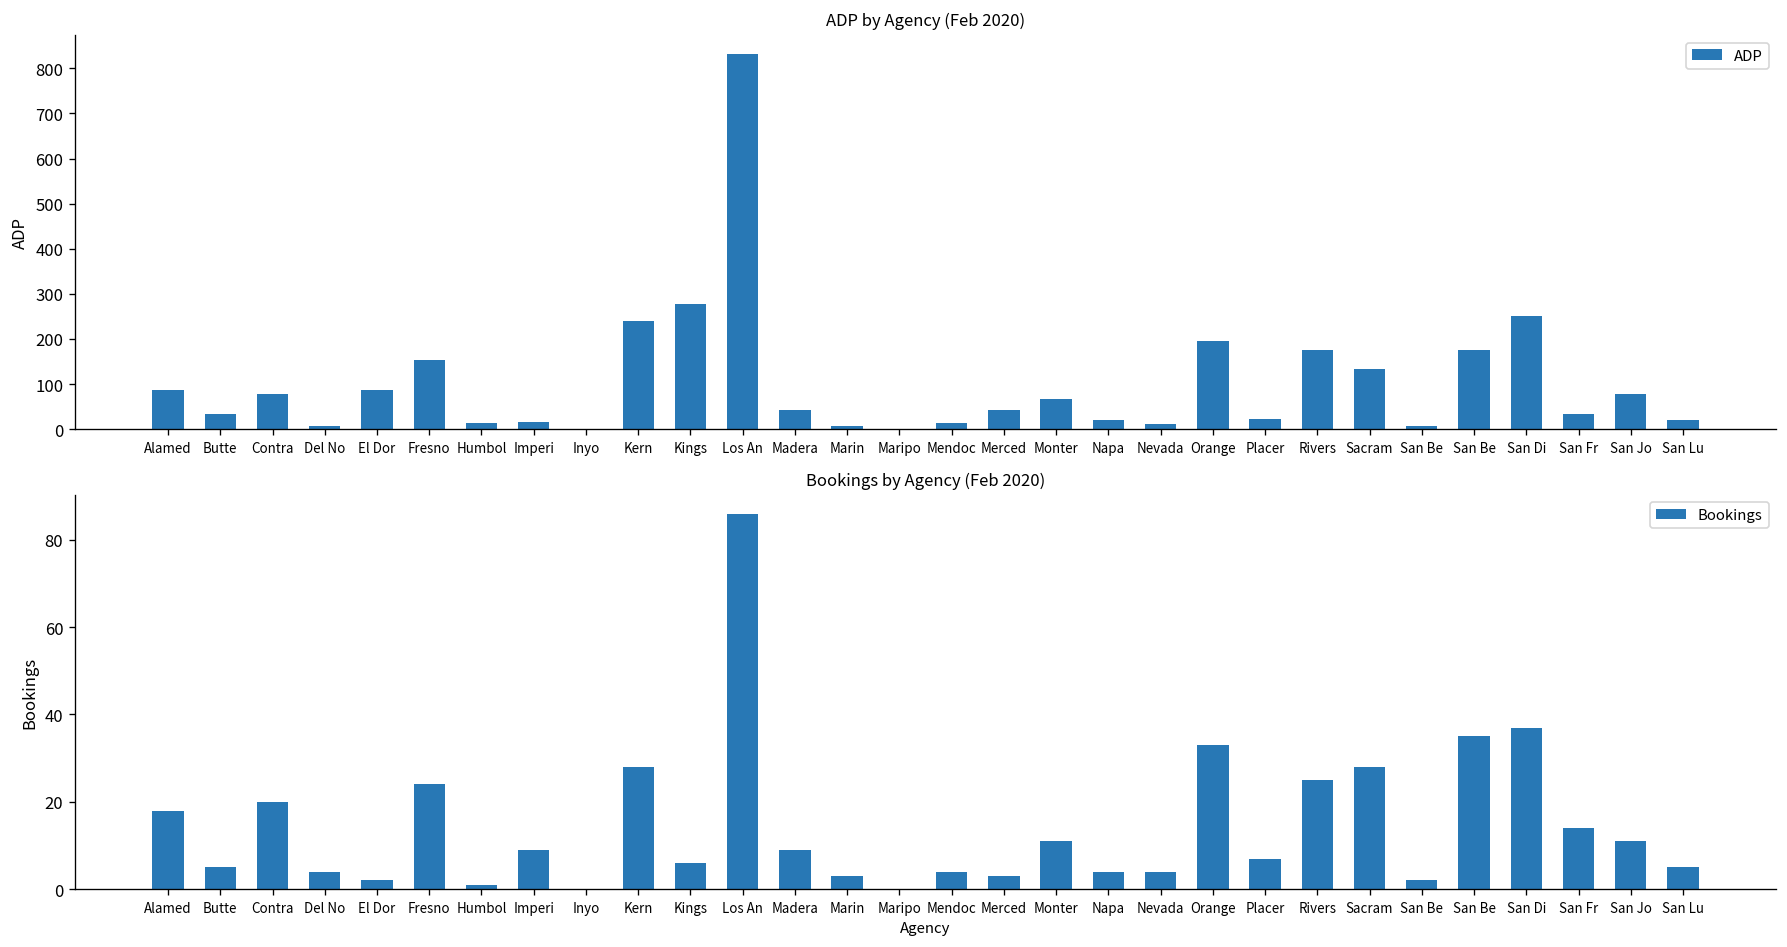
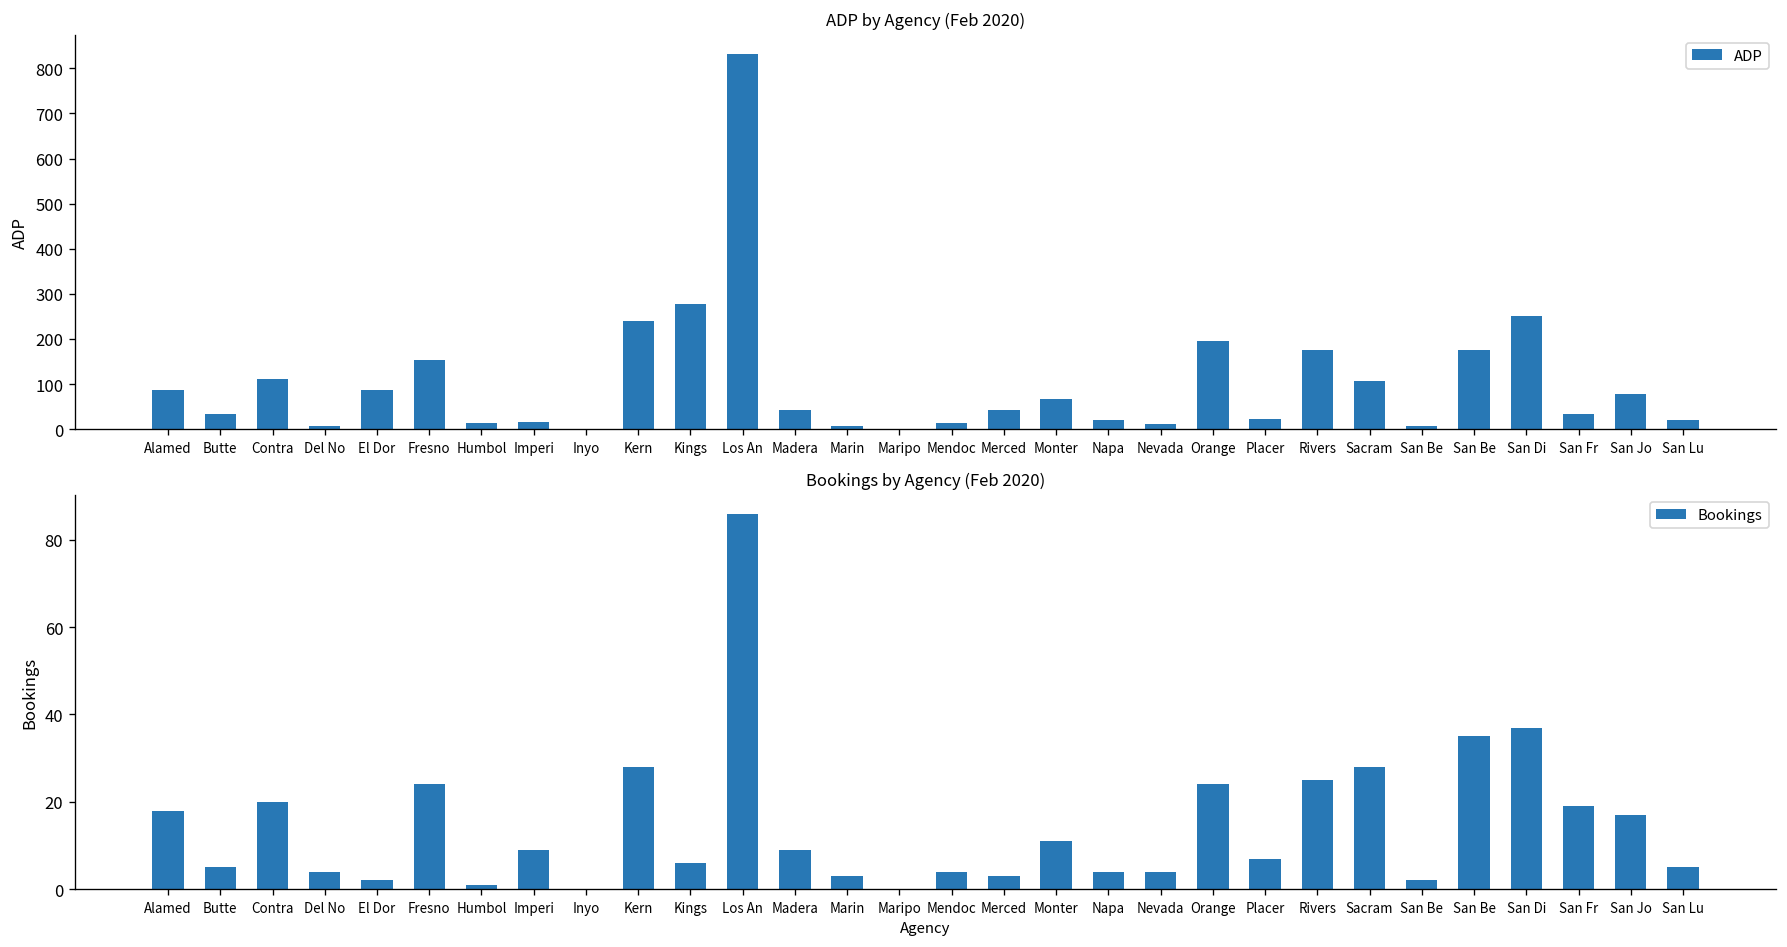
ADP by Agency (Feb 2020), Contra: 80 -> 110
ADP by Agency (Feb 2020), Sacram: 130 -> 110
Bookings by Agency (Feb 2020), Orange: 33 -> 24
Bookings by Agency (Feb 2020), San Fr: 14 -> 19
Bookings by Agency (Feb 2020), San Jo: 11 -> 17
